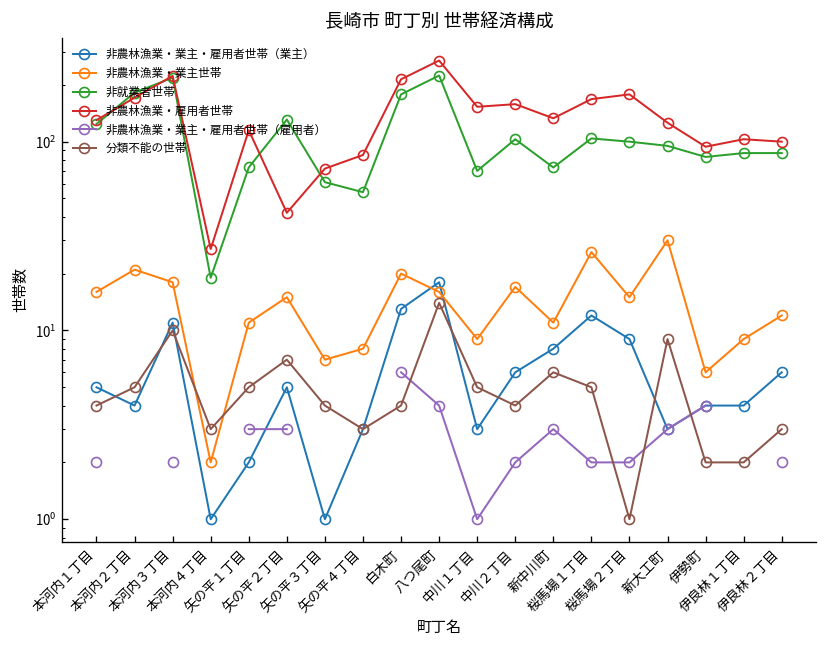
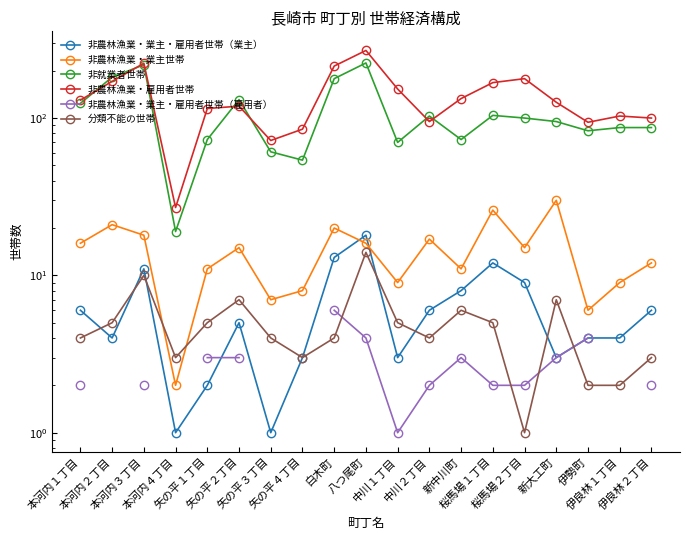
非農林漁業・業主・雇用者世帯（業主）, 本河内１丁目: 5 -> 6
非農林漁業・雇用者世帯, 矢の平２丁目: 42 -> 120
非農林漁業・雇用者世帯, 中川２丁目: 160 -> 100
分類不能の世帯, 新大工町: 9 -> 7
